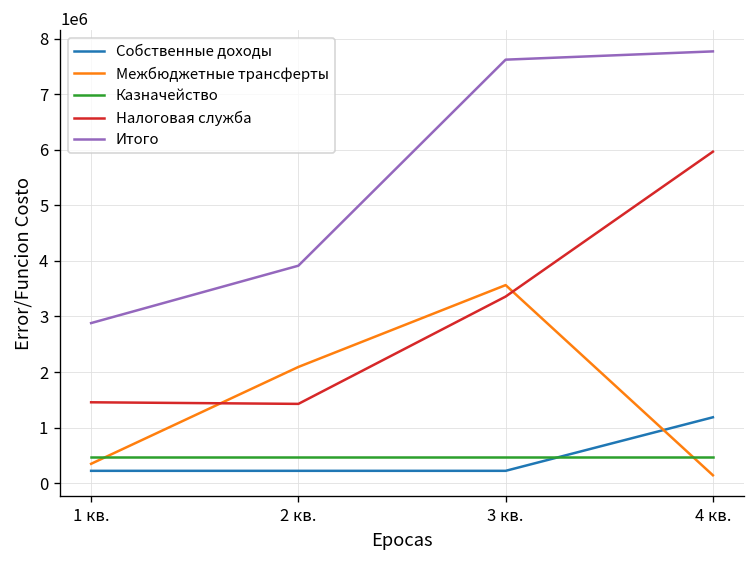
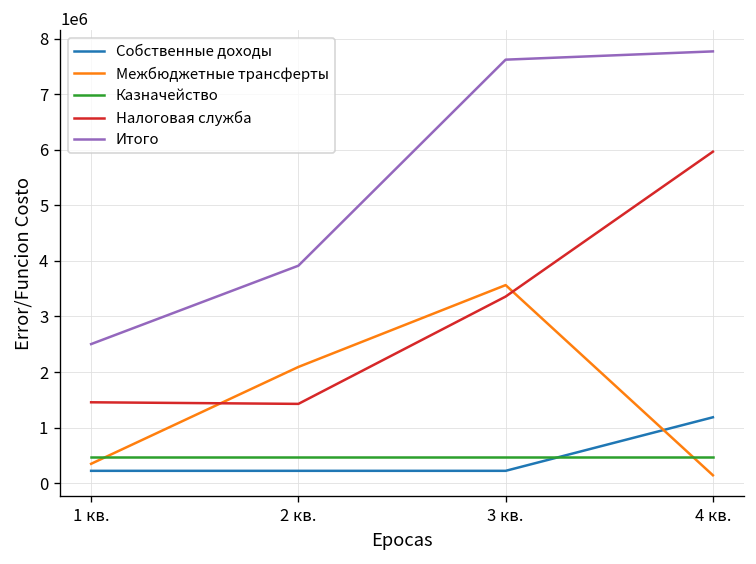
Итого, 1 кв.: 2900000 -> 2500000
